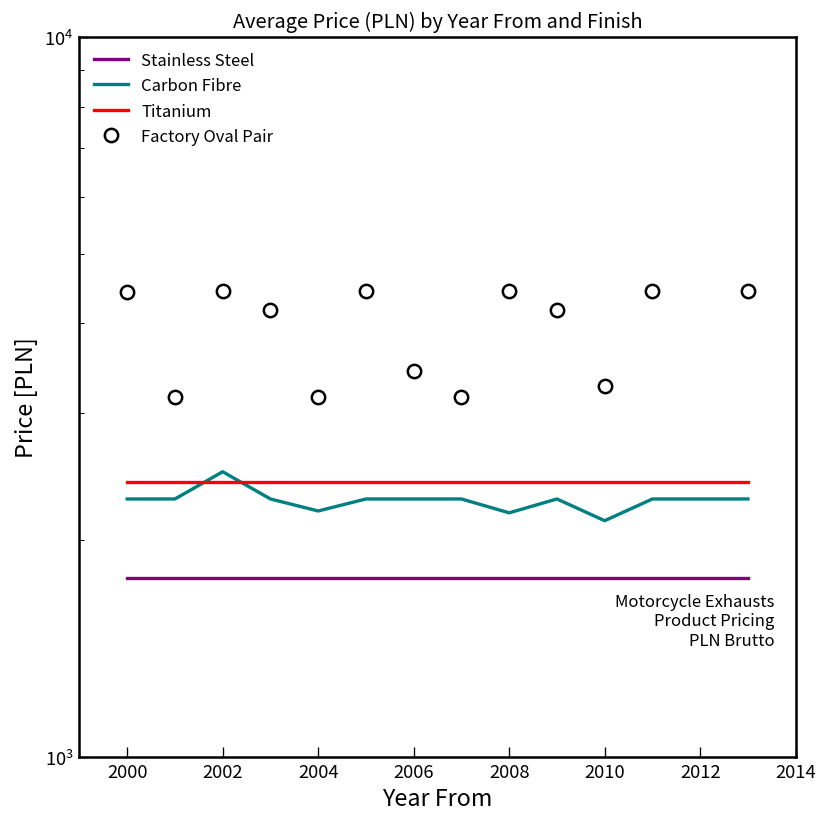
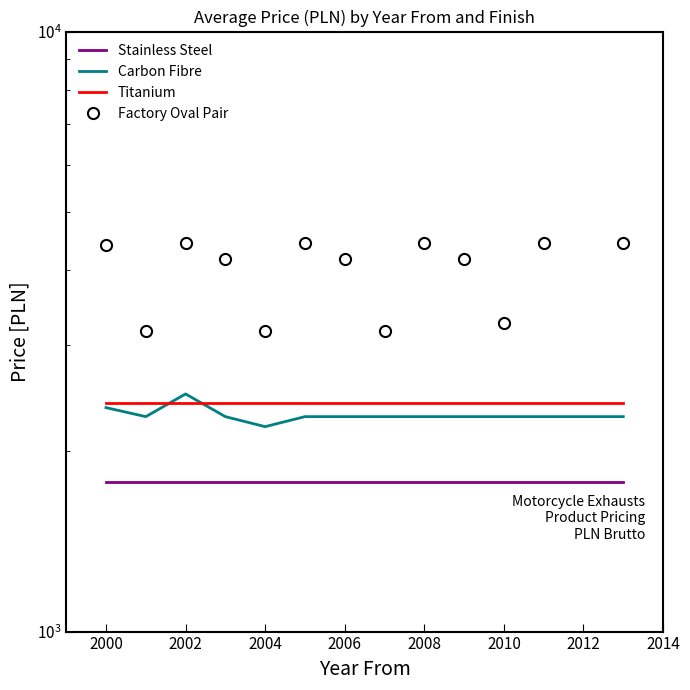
Carbon Fibre, 2000: 2280 -> 2360
Factory Oval Pair, 2006: 3400 -> 4200
Carbon Fibre, 2008: 2180 -> 2280
Carbon Fibre, 2010: 2130 -> 2280
